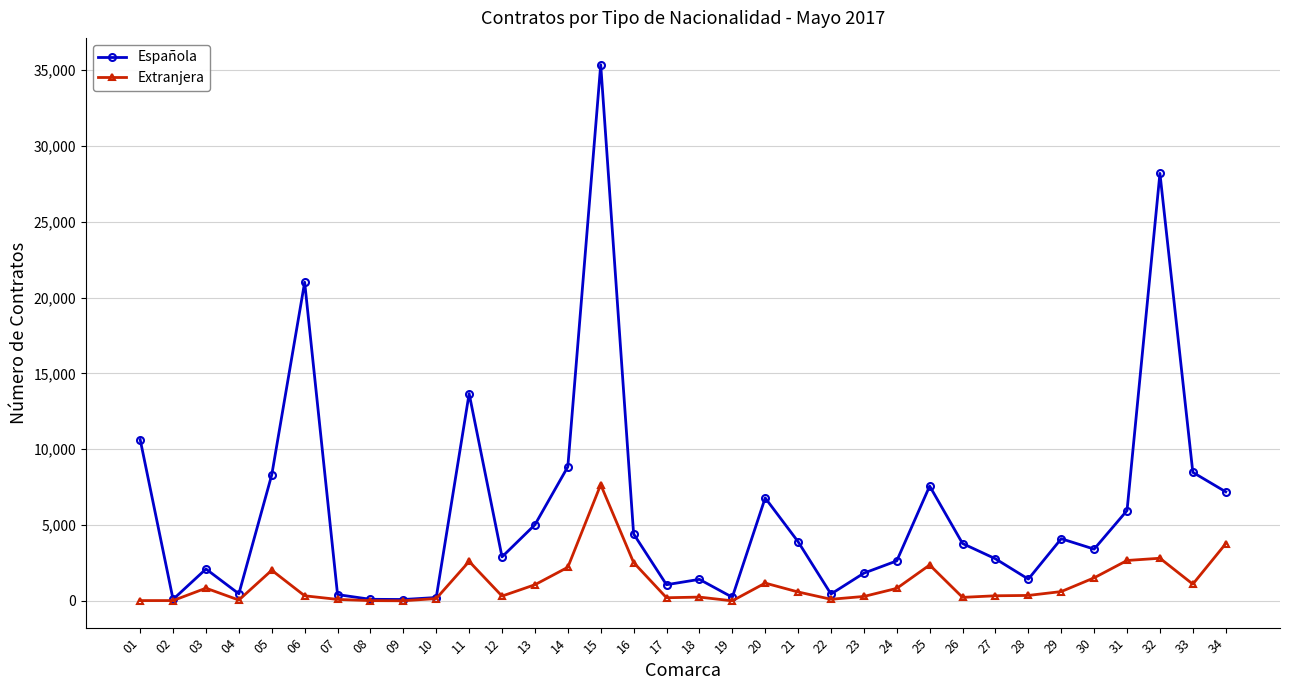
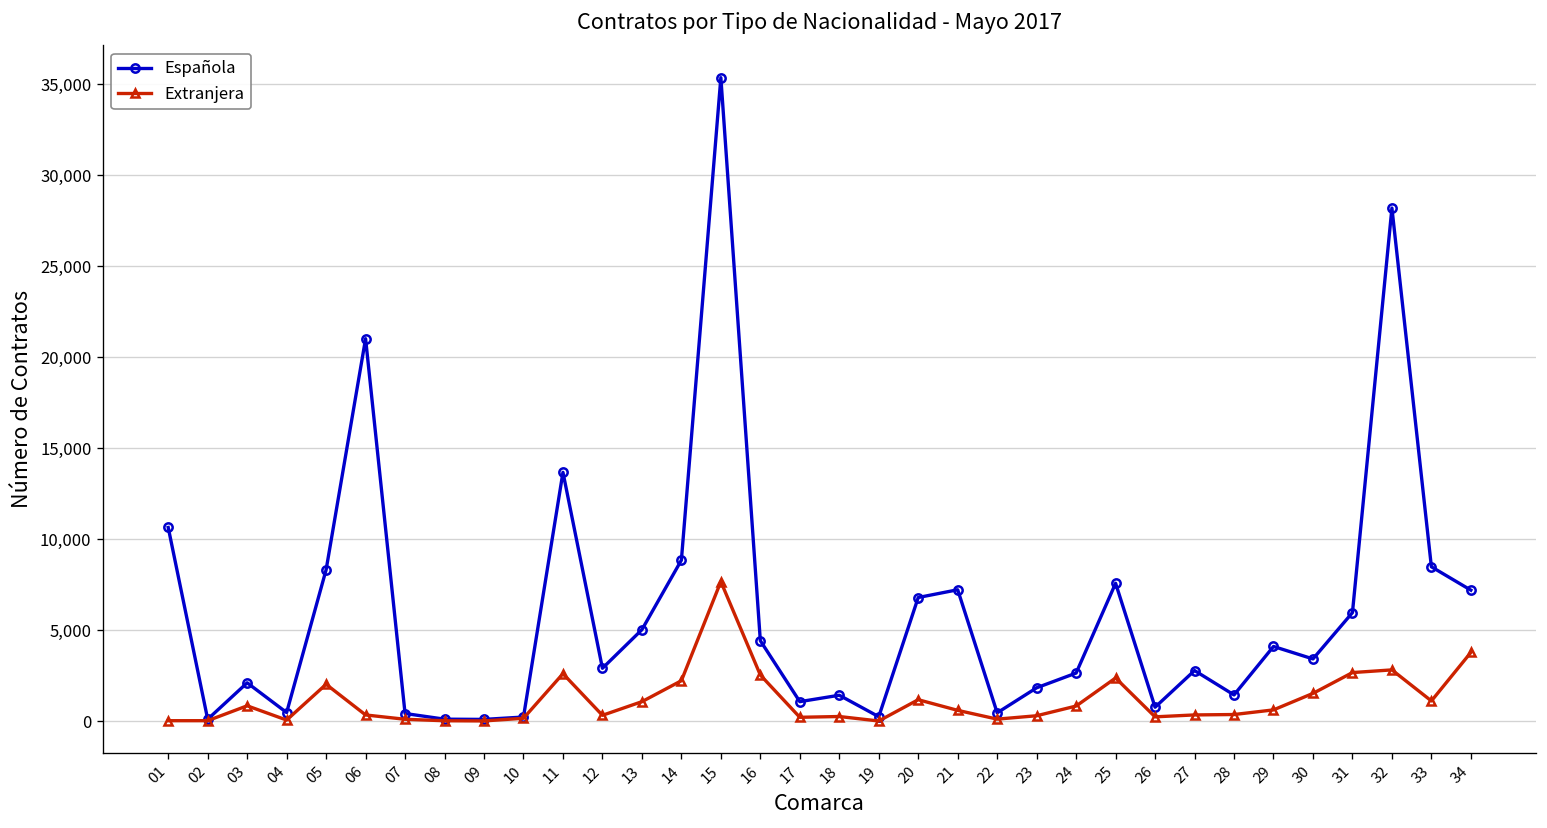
Española, 21: 3,900 -> 7,200
Española, 26: 3,800 -> 800
